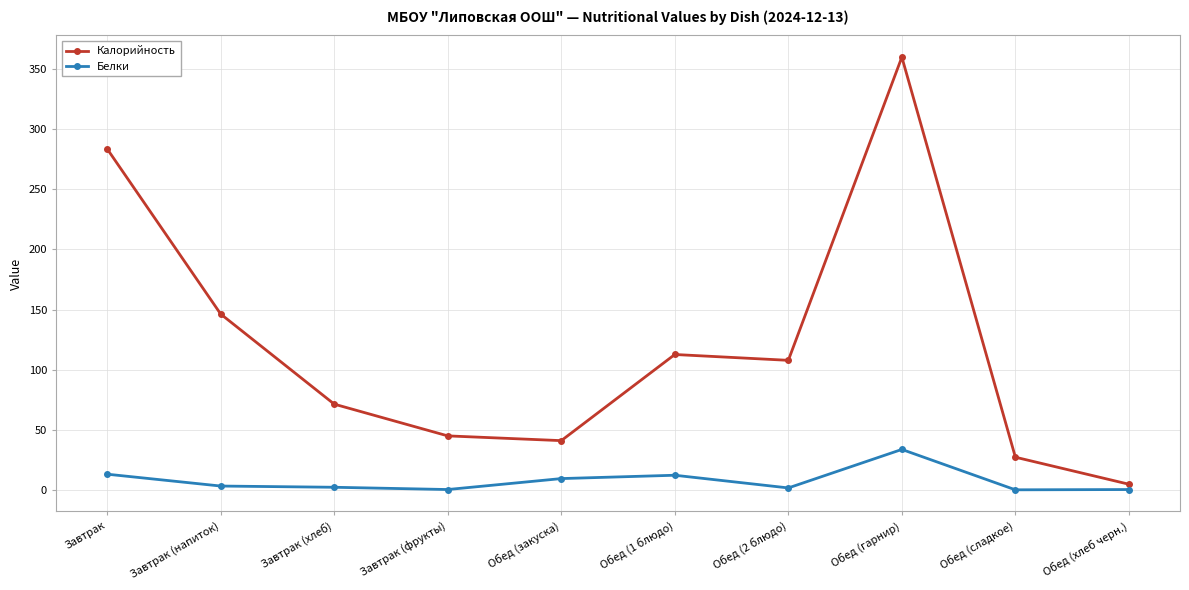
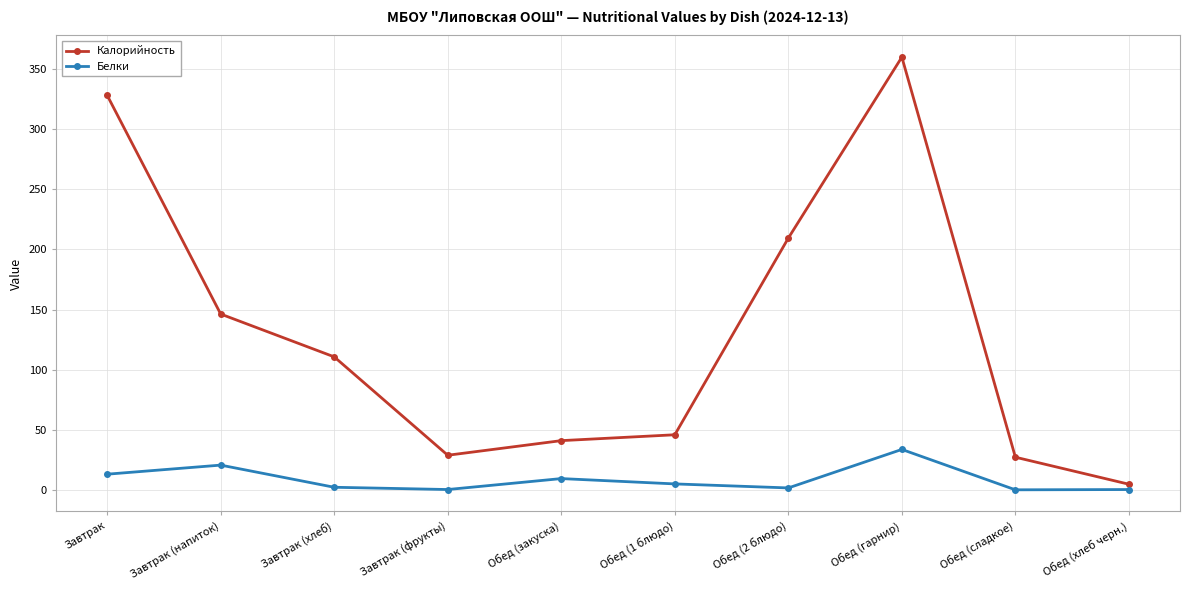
Калорийность, Завтрак: 284 -> 328
Белки, Завтрак (напиток): 3 -> 21
Калорийность, Завтрак (хлеб): 71 -> 111
Калорийность, Завтрак (фрукты): 45 -> 29
Калорийность, Обед (1 блюдо): 113 -> 46
Белки, Обед (1 блюдо): 12 -> 5
Калорийность, Обед (2 блюдо): 108 -> 209
